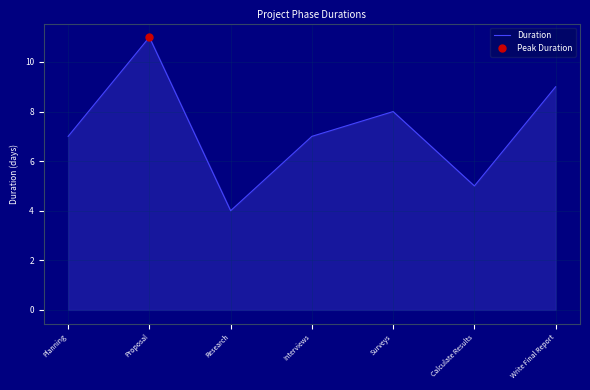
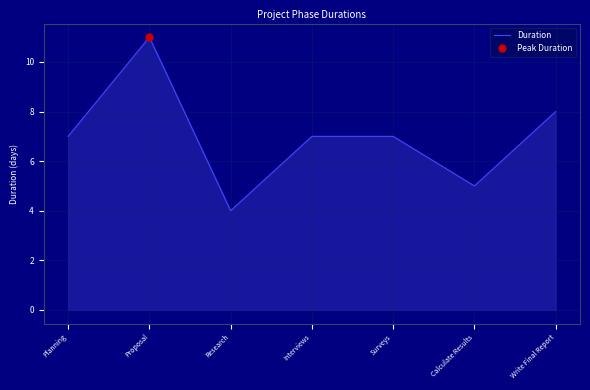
Duration, Surveys: 8 -> 7
Duration, Write Final Report: 9 -> 8
